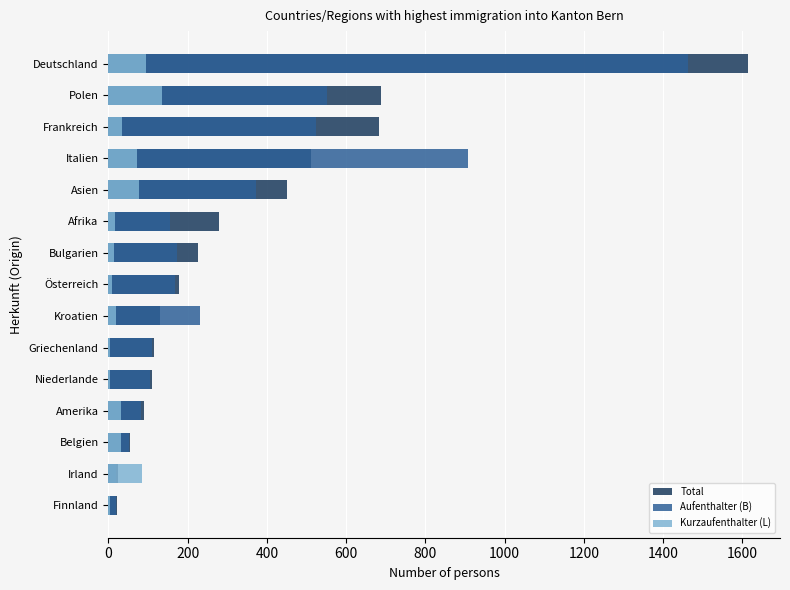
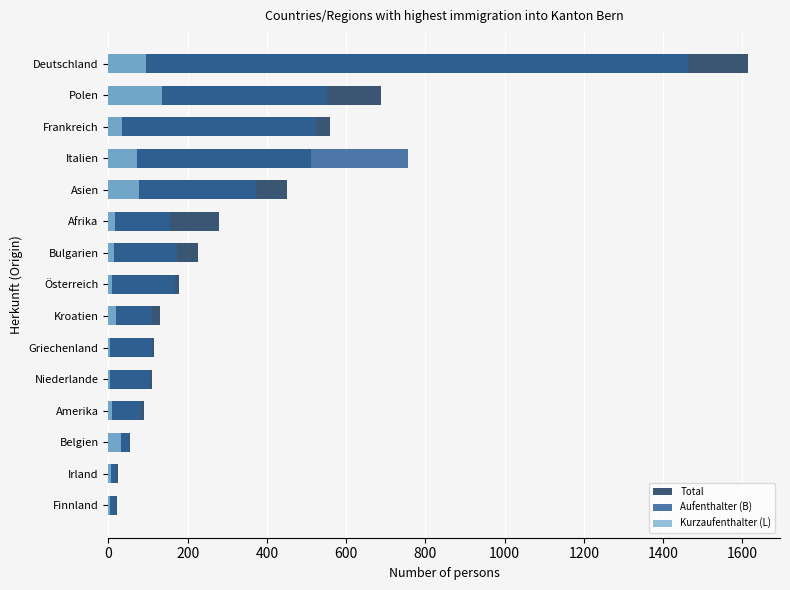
Total, Frankreich: 680 -> 560
Aufenthalter (B), Italien: 910 -> 760
Aufenthalter (B), Kroatien: 230 -> 110
Kurzaufenthalter (L), Amerika: 30 -> 10
Kurzaufenthalter (L), Irland: 80 -> 10
